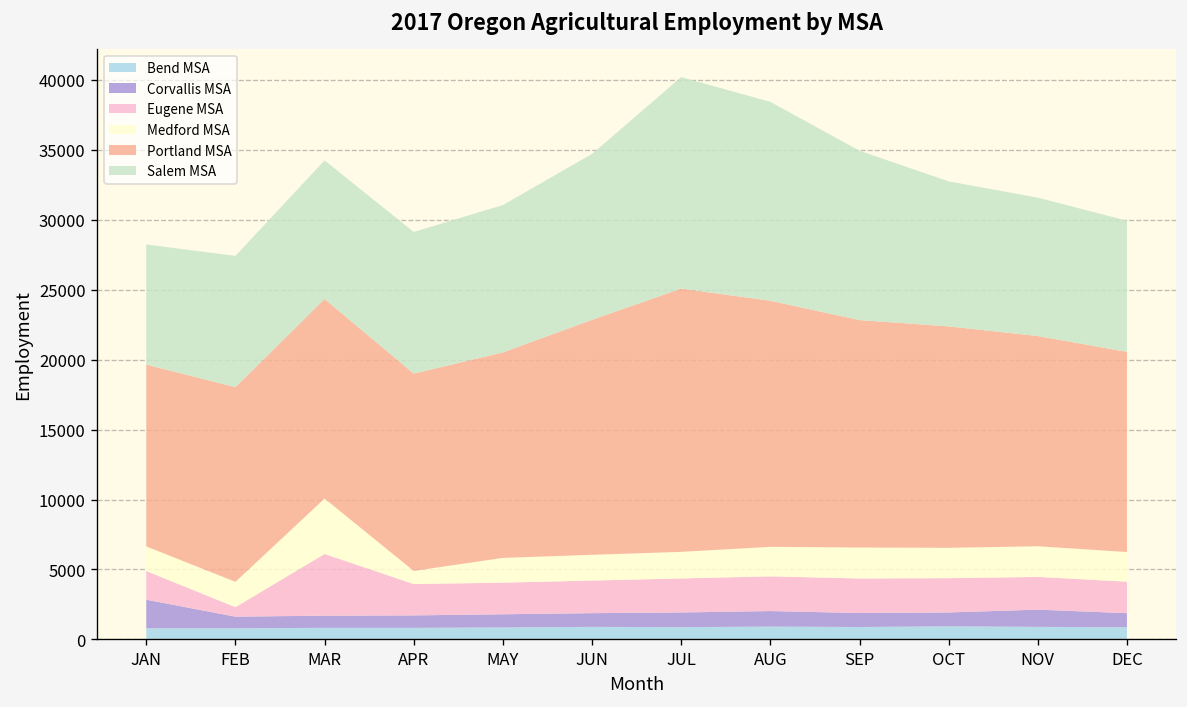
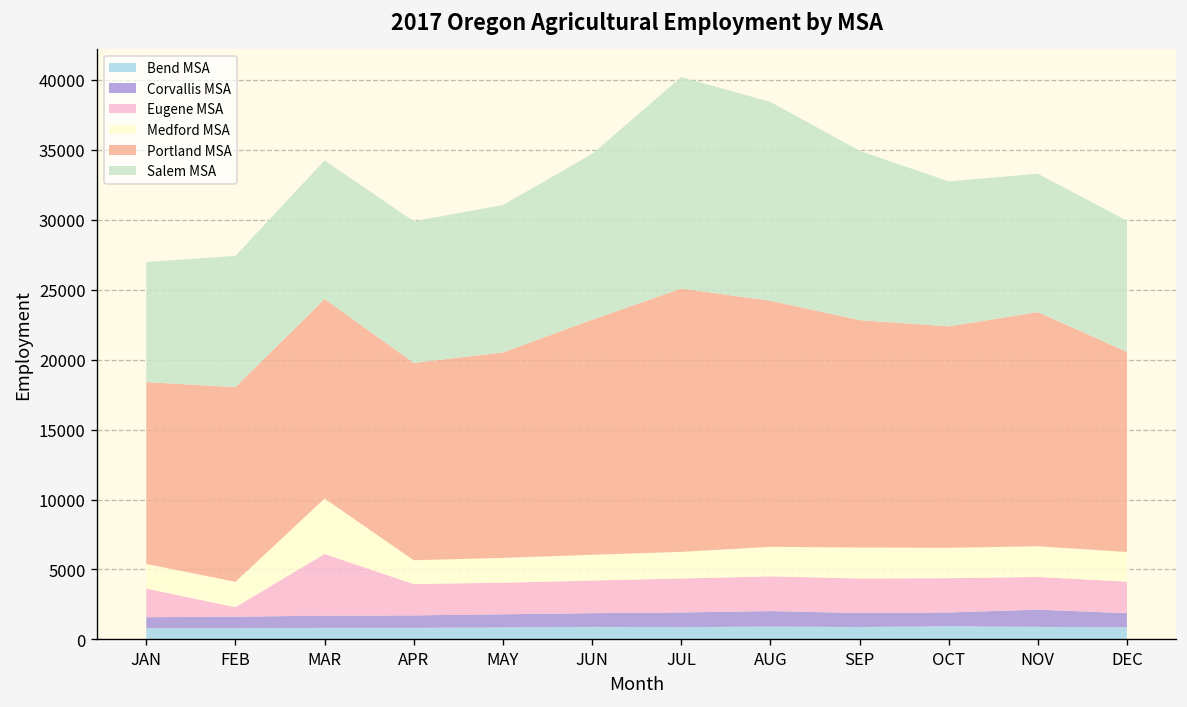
Corvallis MSA, JAN: 2000 -> 800
Medford MSA, APR: 900 -> 1700
Portland MSA, NOV: 15000 -> 16700
